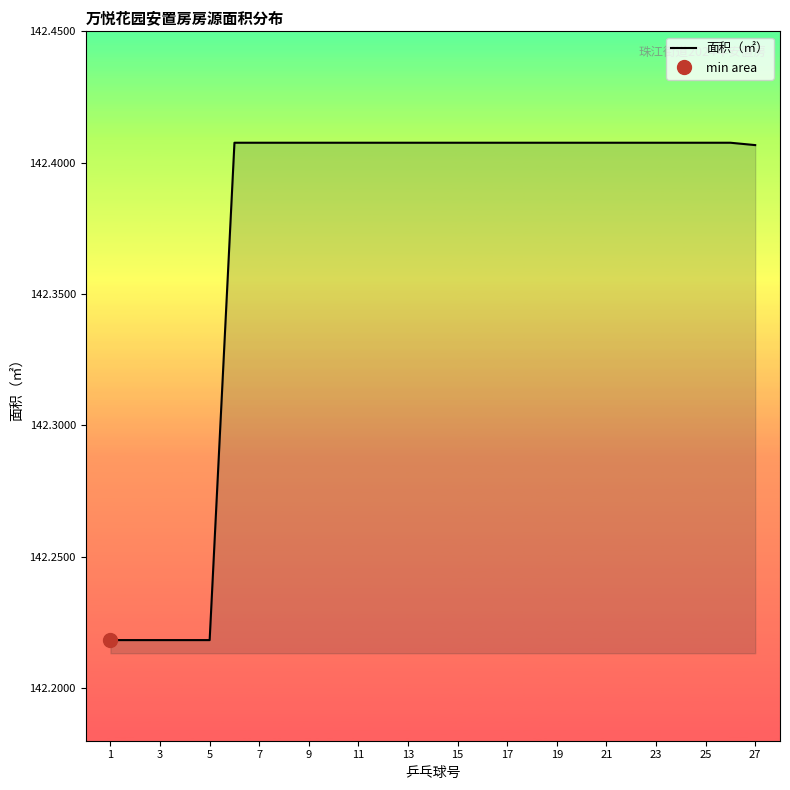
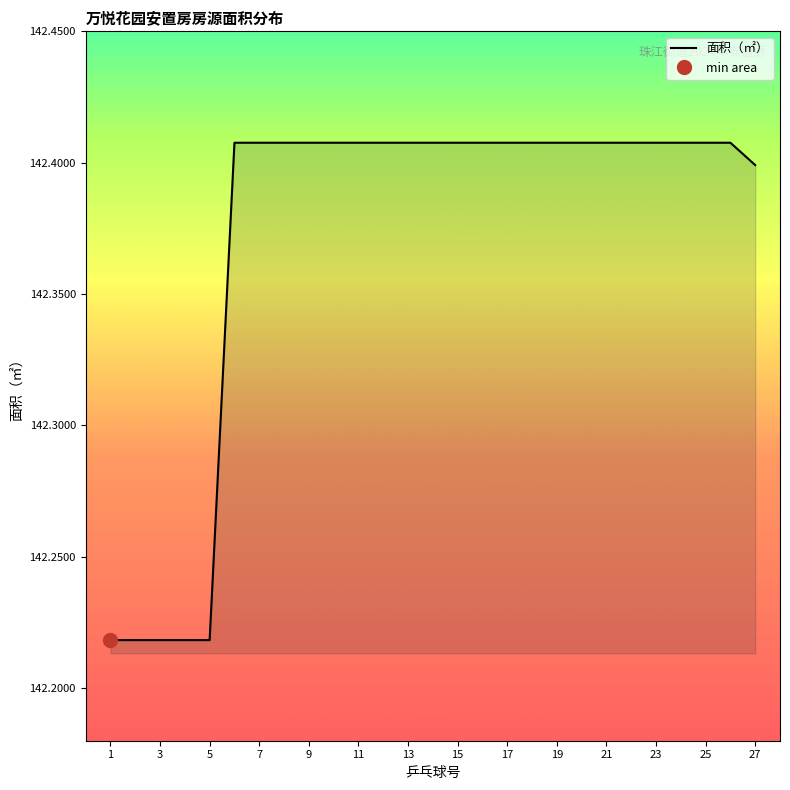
面积（㎡）, 27: 142.407 -> 142.399
